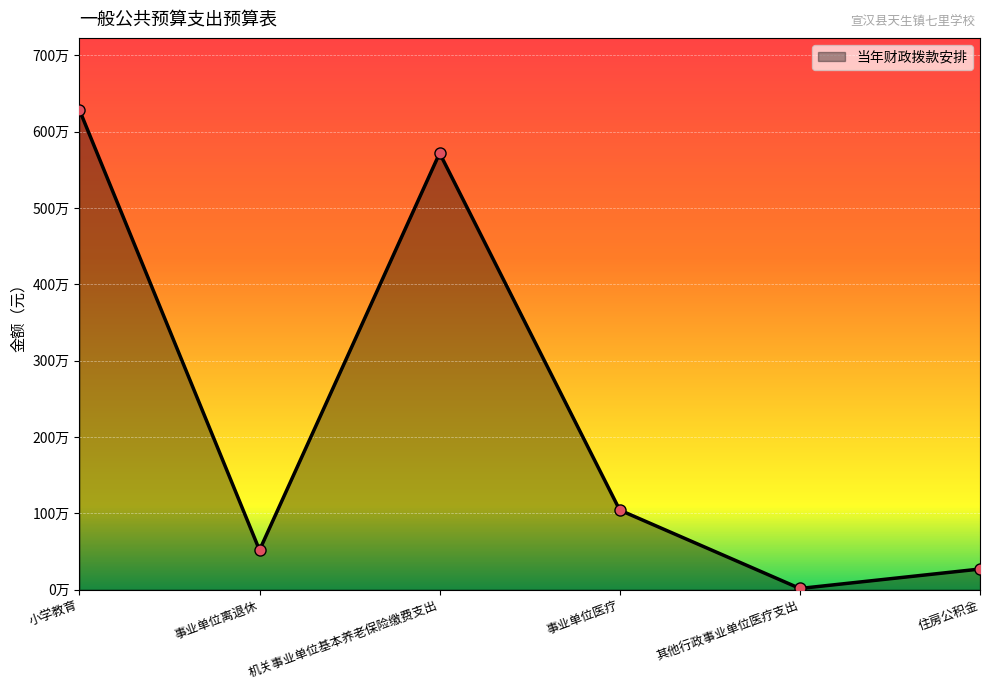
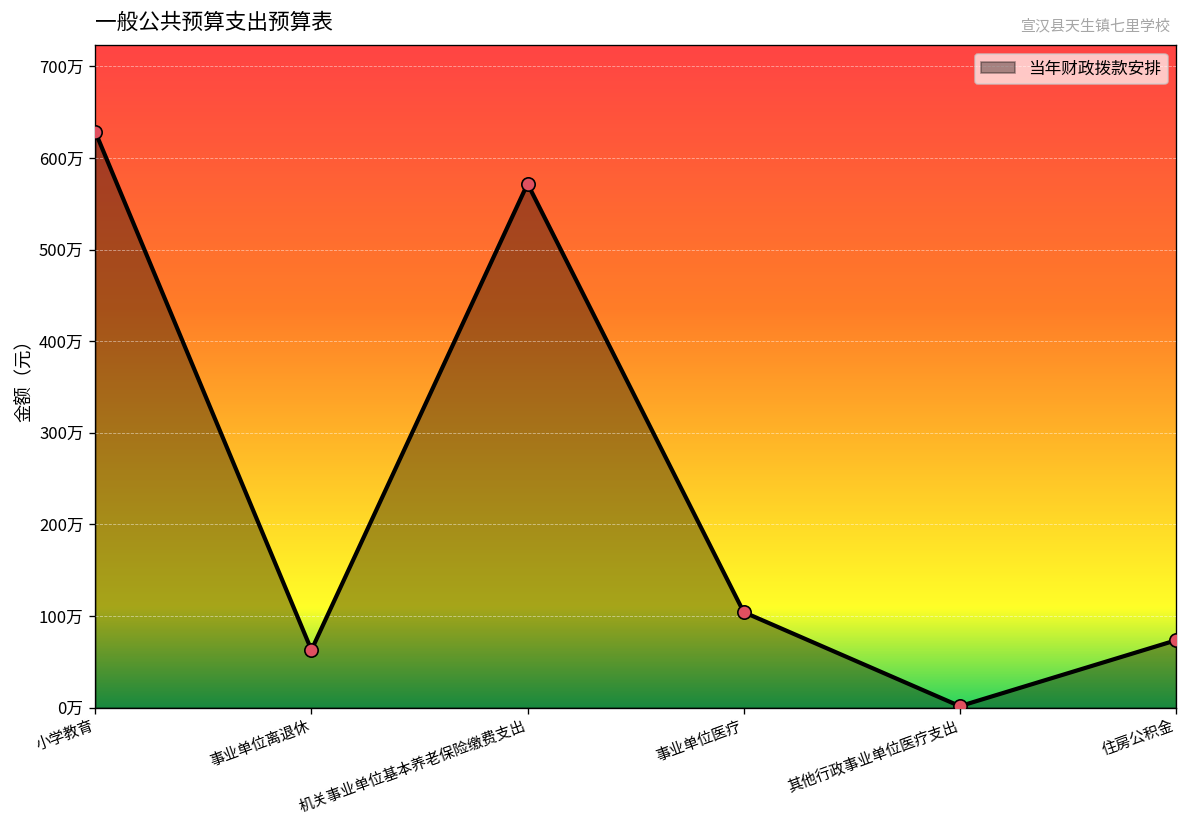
事业单位离退休: 50万 -> 60万
住房公积金: 30万 -> 70万
